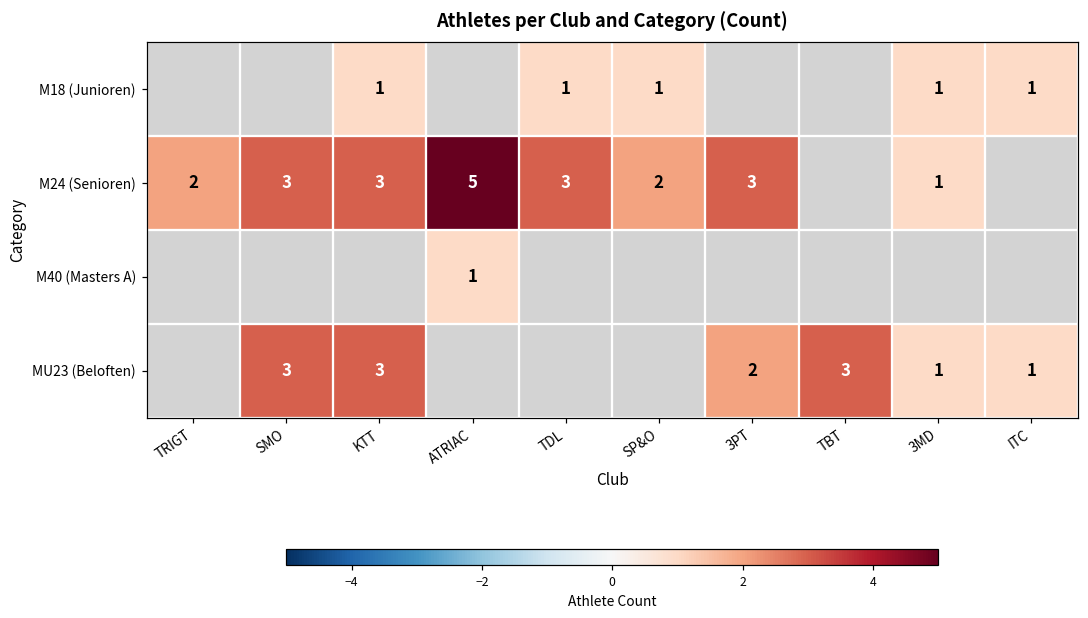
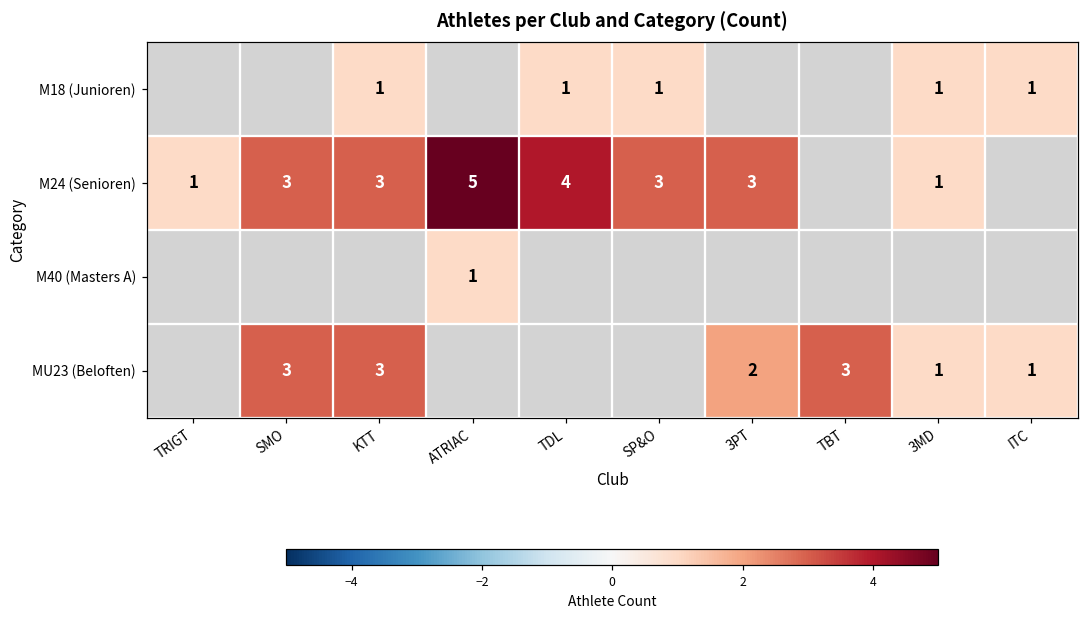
M24 (Senioren), TRIGT: 2 -> 1
M24 (Senioren), TDL: 3 -> 4
M24 (Senioren), SP&O: 2 -> 3
